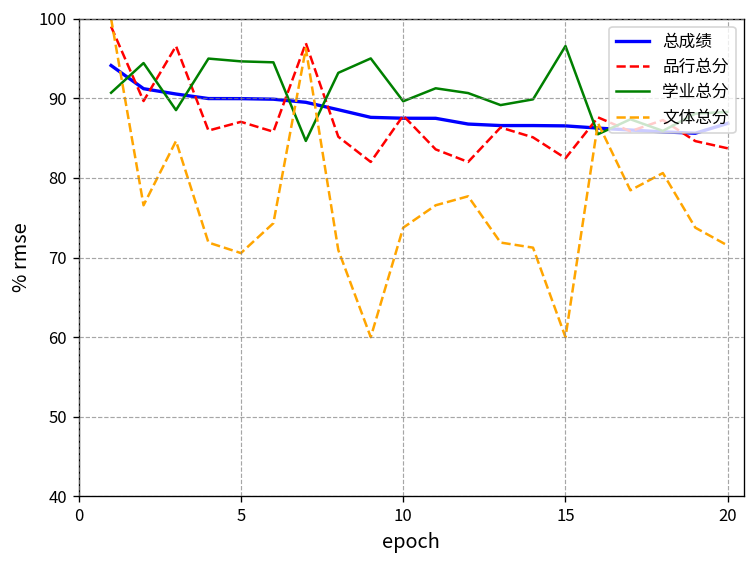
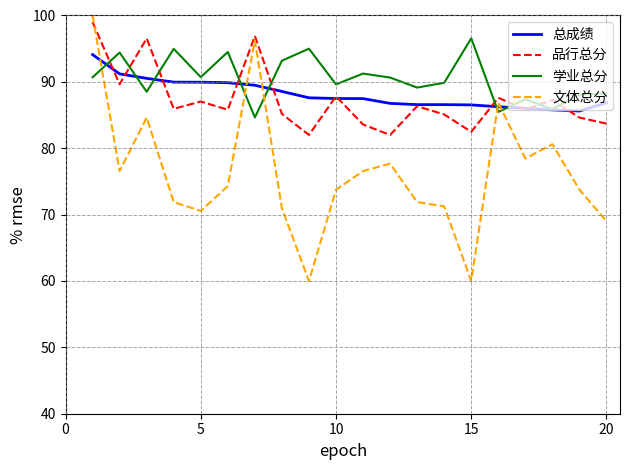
学业总分, 5: 95 -> 91
文体总分, 20: 72 -> 69
